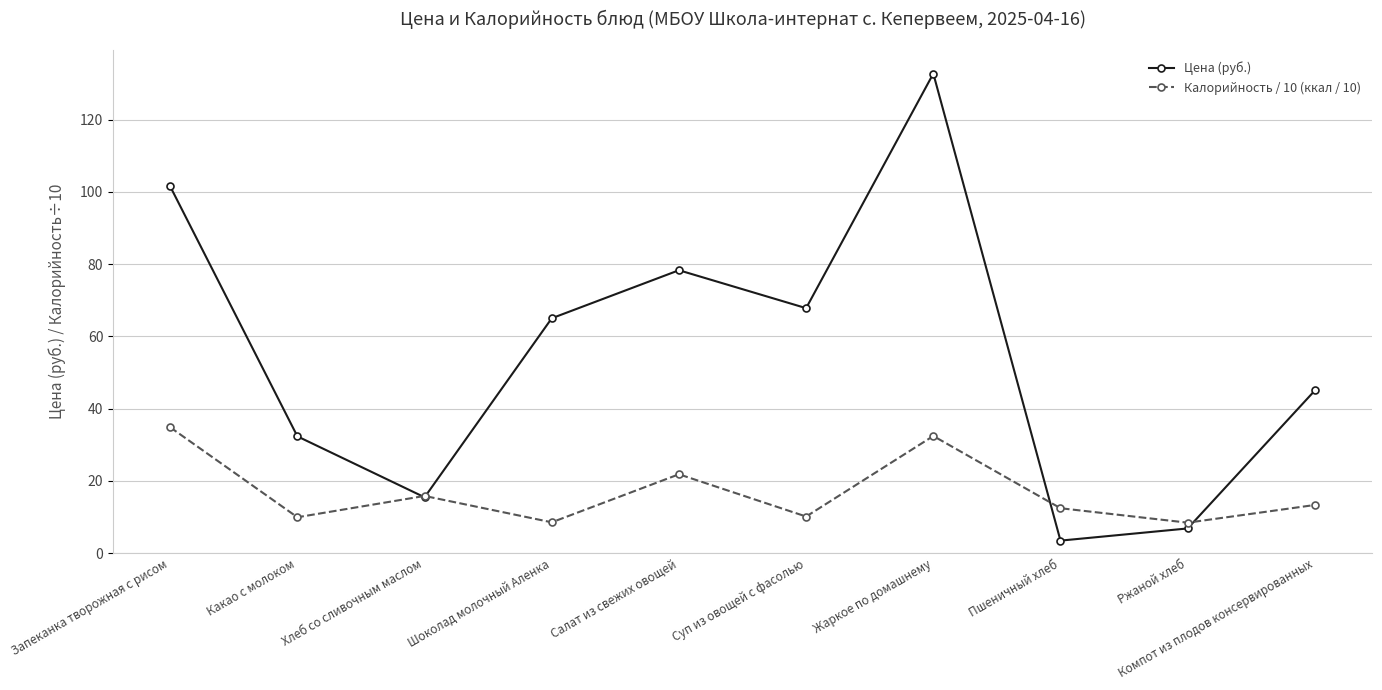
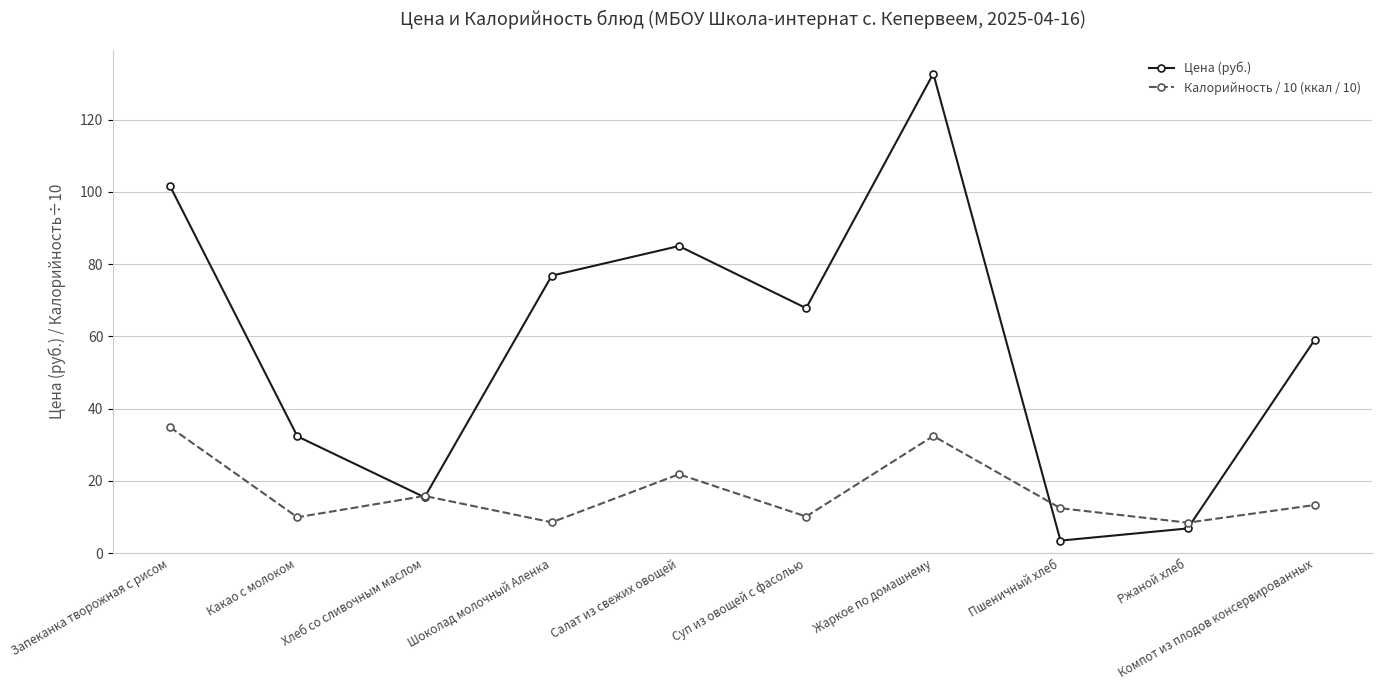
Цена (руб.), Шоколад молочный Аленка: 65 -> 77
Цена (руб.), Салат из свежих овощей: 78 -> 85
Цена (руб.), Компот из плодов консервированных: 45 -> 59
